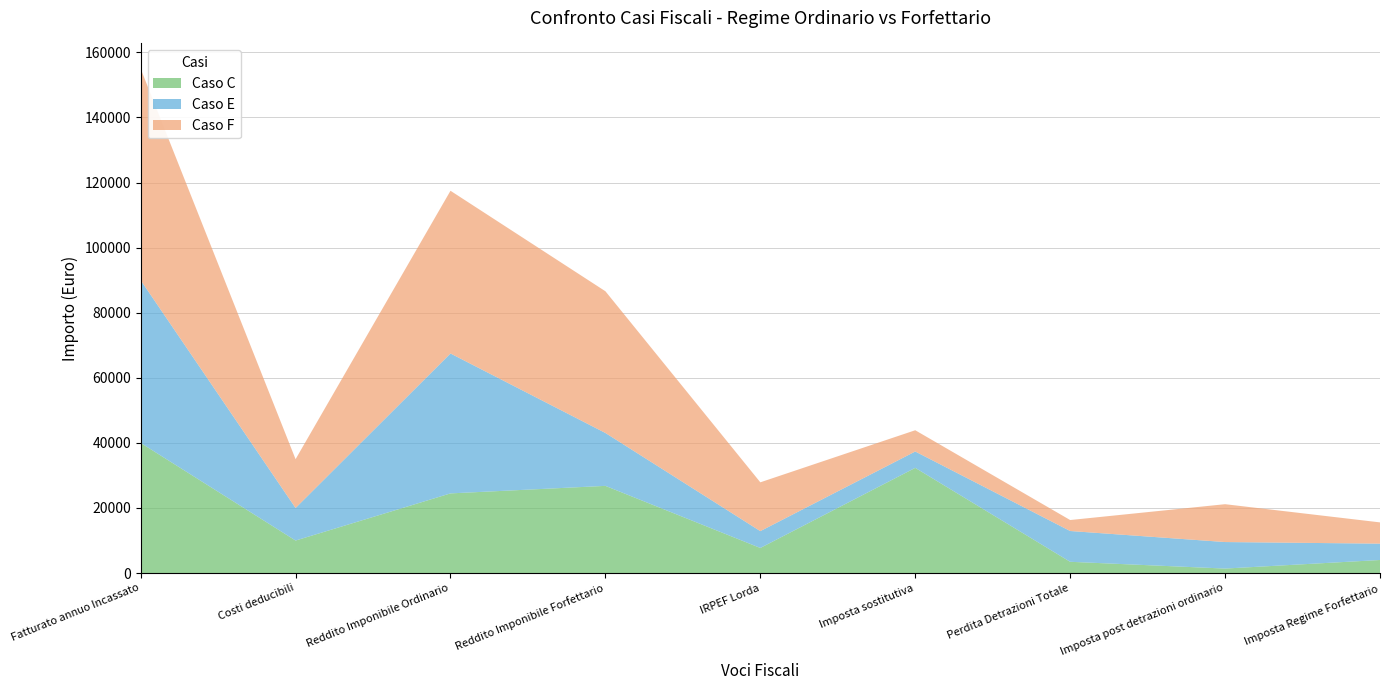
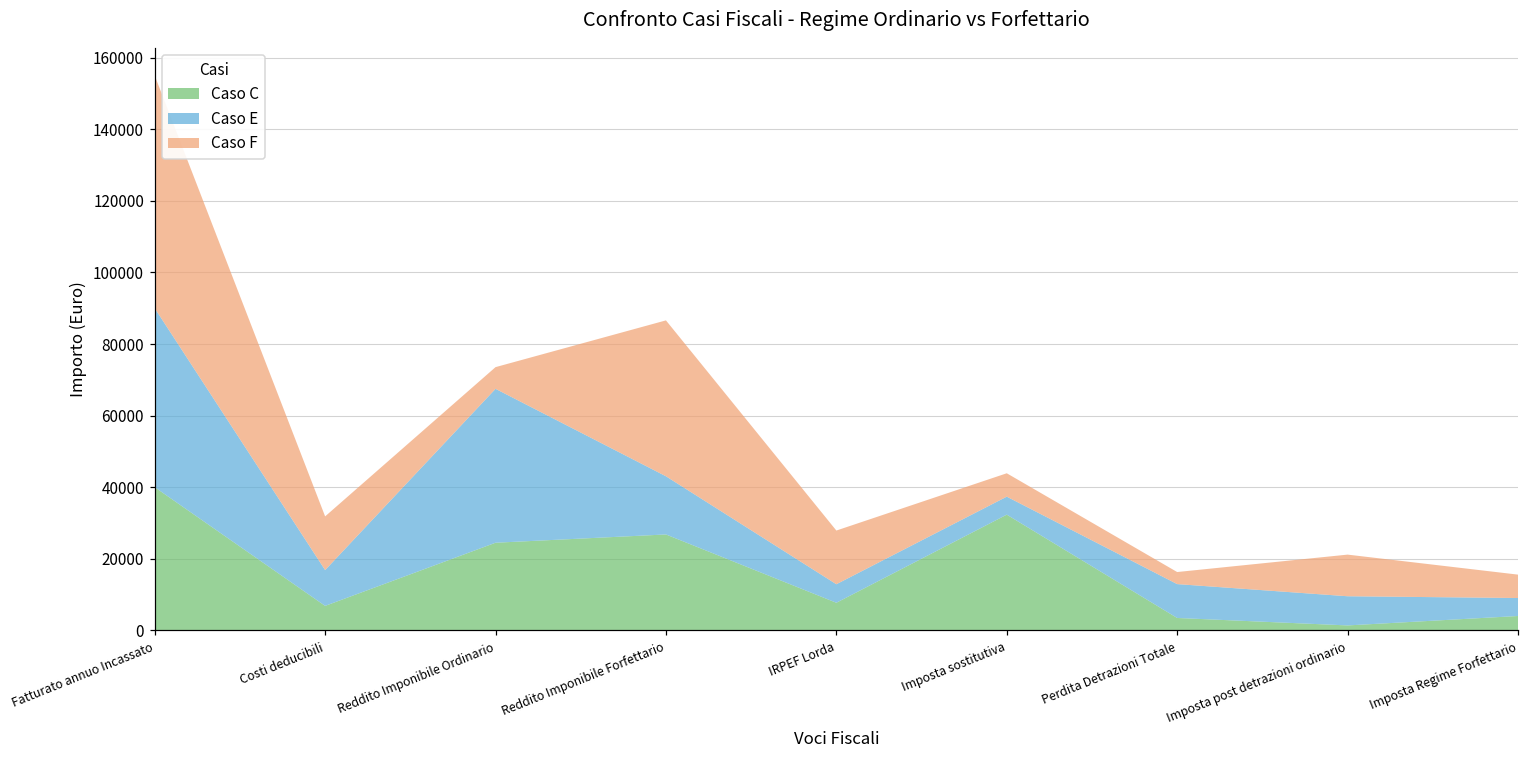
Caso C, Costi deducibili: 10000 -> 7000
Caso F, Reddito Imponibile Ordinario: 50000 -> 6000
